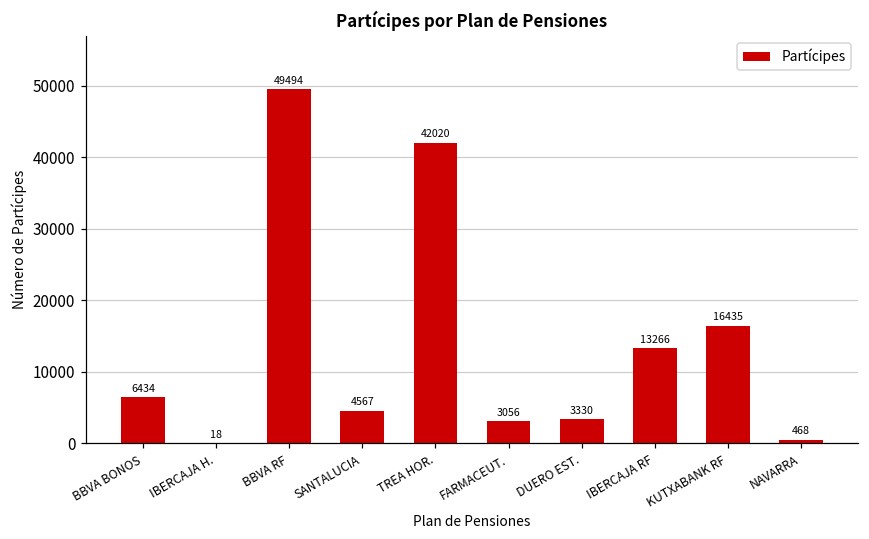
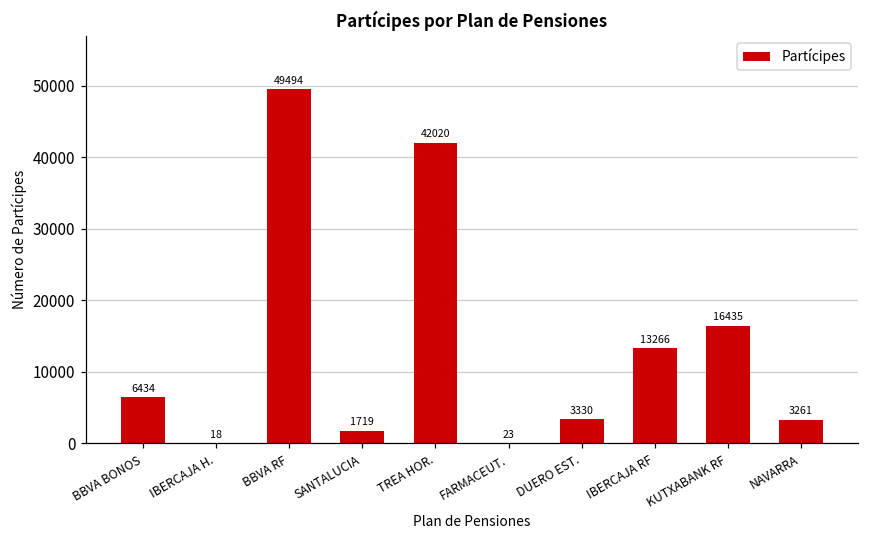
SANTALUCIA: 4567 -> 1719
FARMACEUT.: 3056 -> 23
NAVARRA: 468 -> 3261
